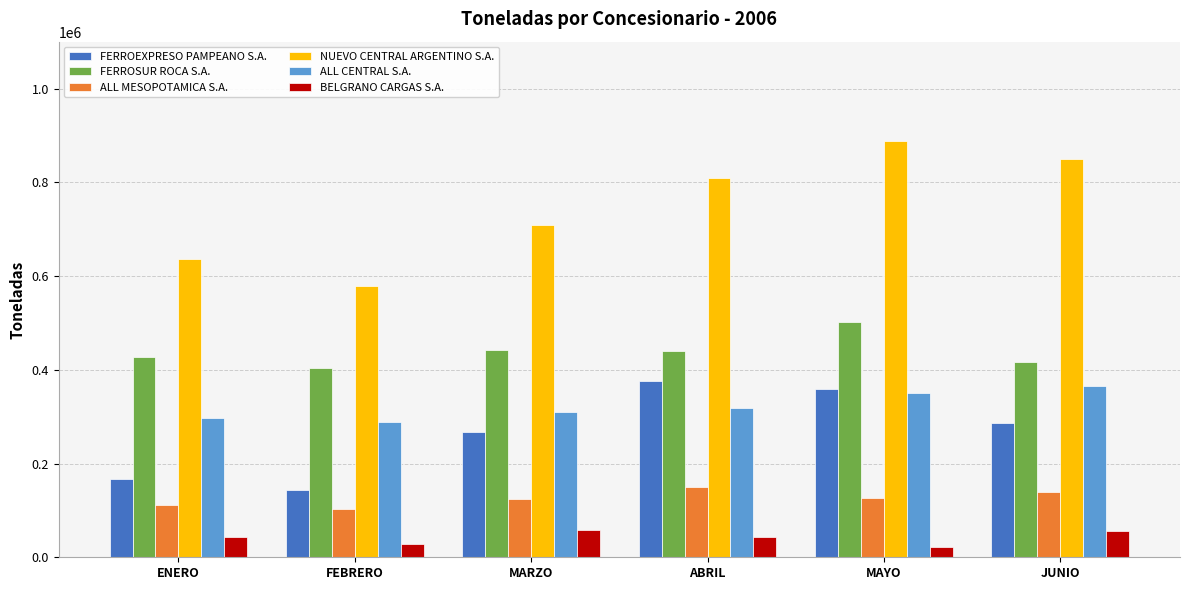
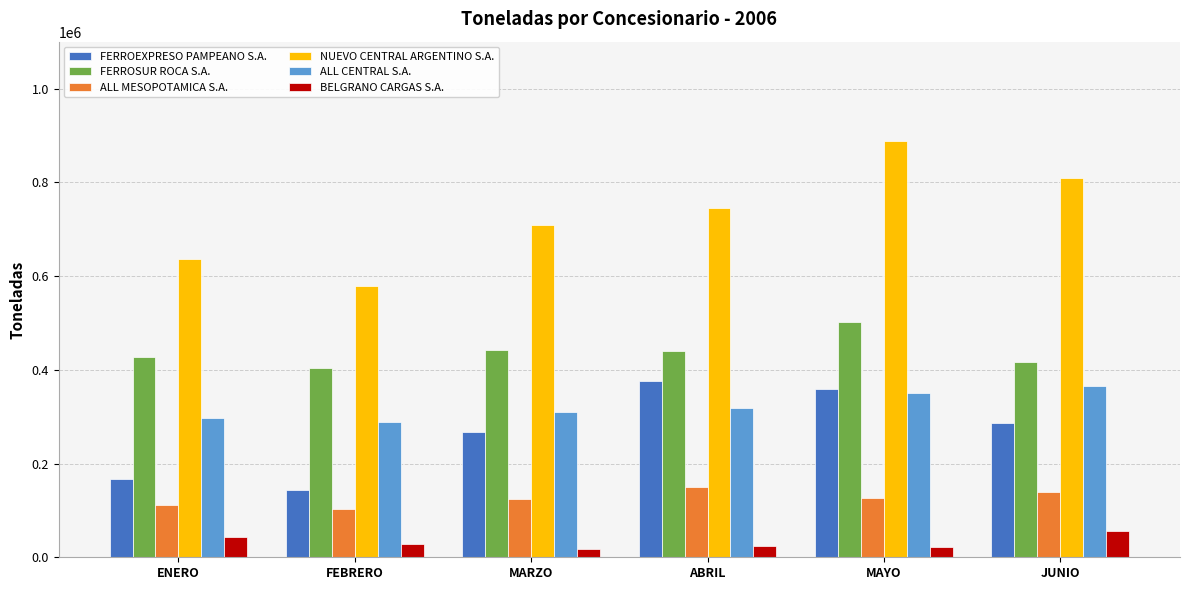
BELGRANO CARGAS S.A., MARZO: 60000 -> 20000
NUEVO CENTRAL ARGENTINO S.A., ABRIL: 810000 -> 750000
BELGRANO CARGAS S.A., ABRIL: 40000 -> 20000
NUEVO CENTRAL ARGENTINO S.A., JUNIO: 850000 -> 810000
